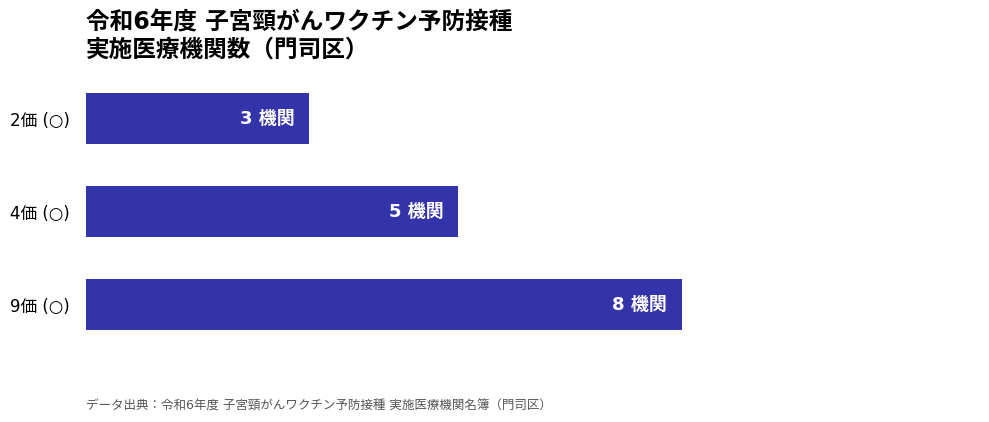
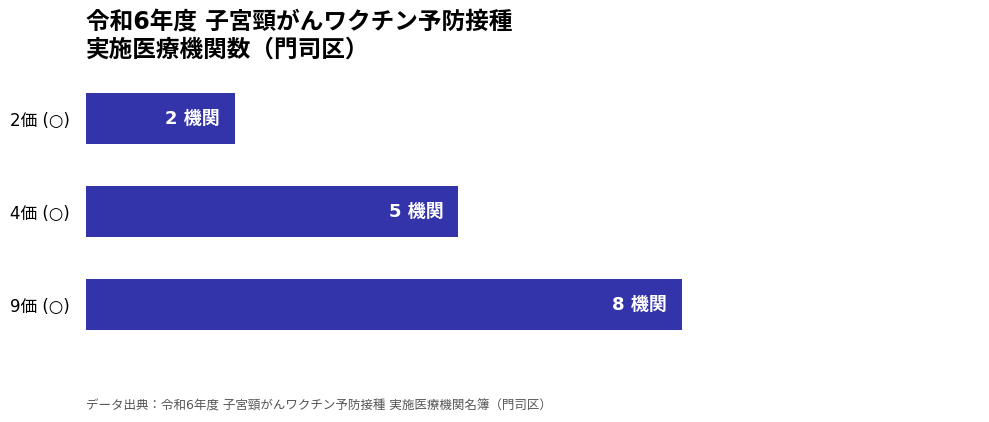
2価 (○): 3 -> 2
